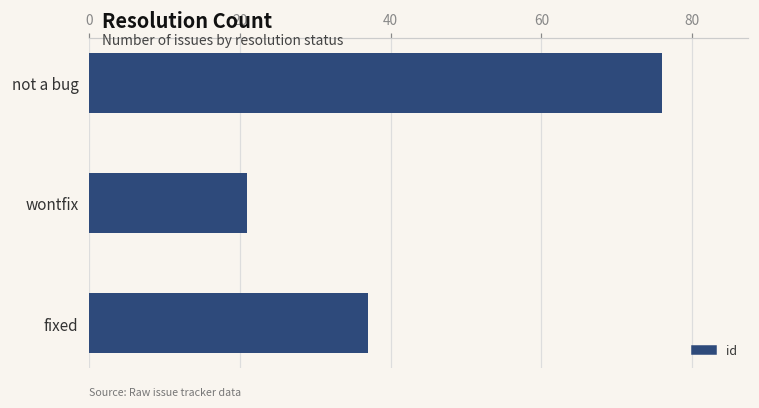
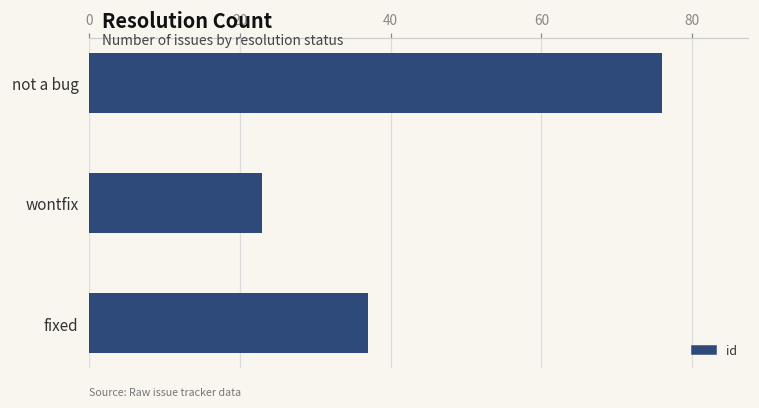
wontfix: 21 -> 23
